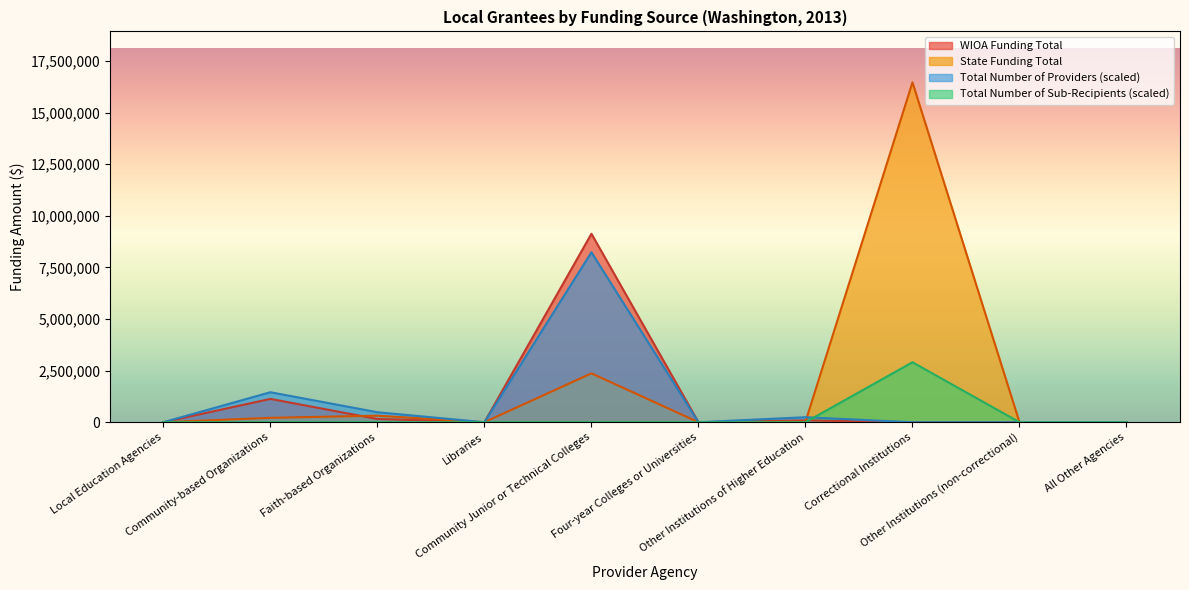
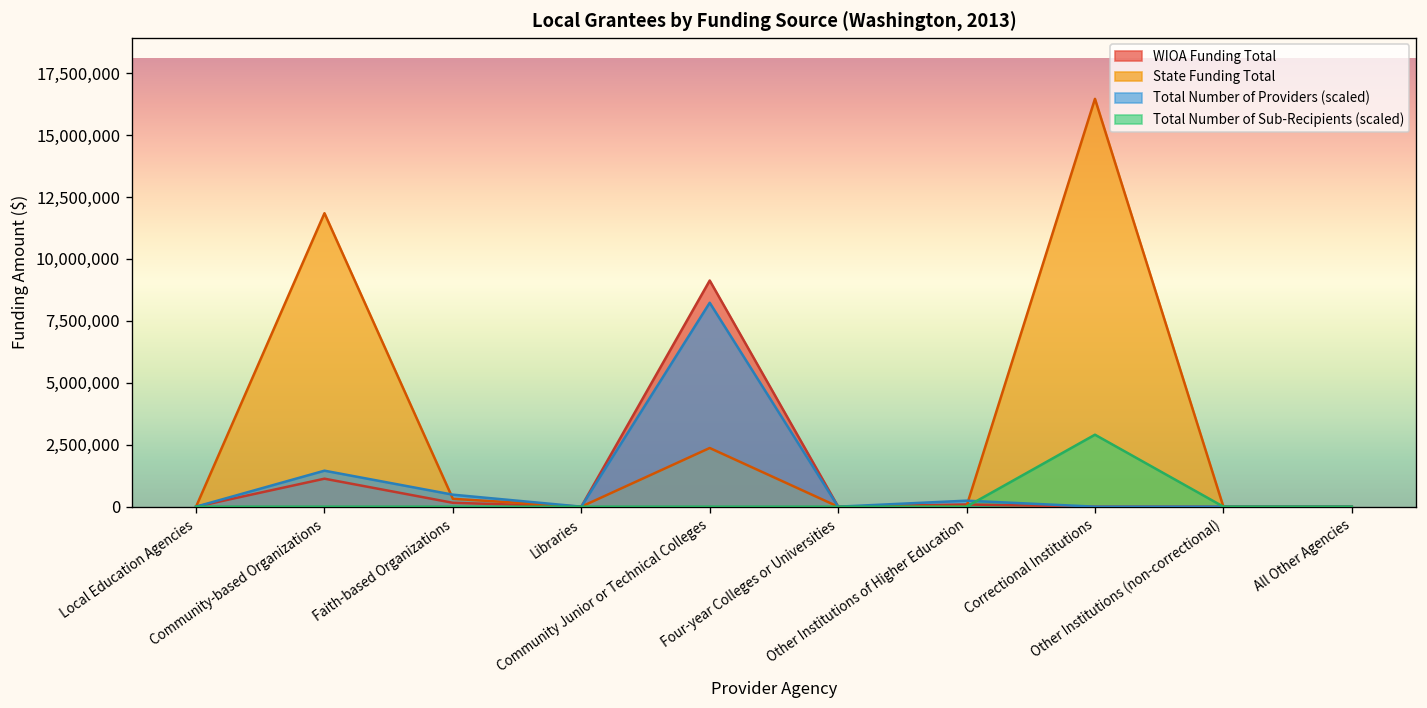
State Funding Total, Community-based Organizations: 200,000 -> 11,800,000
